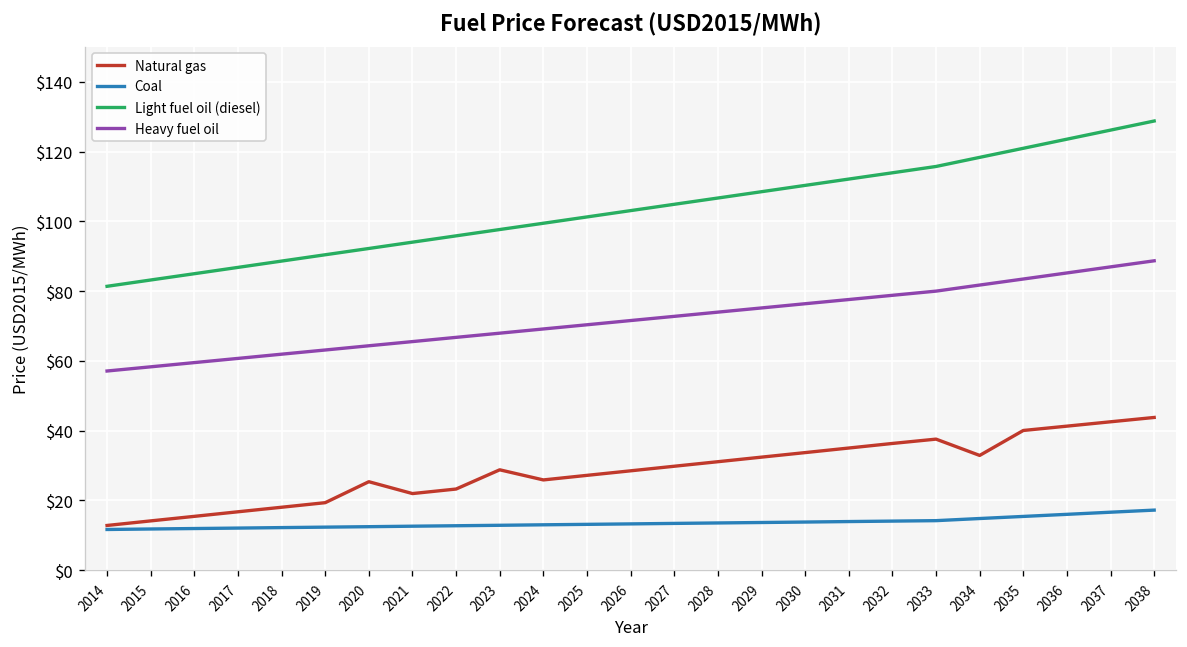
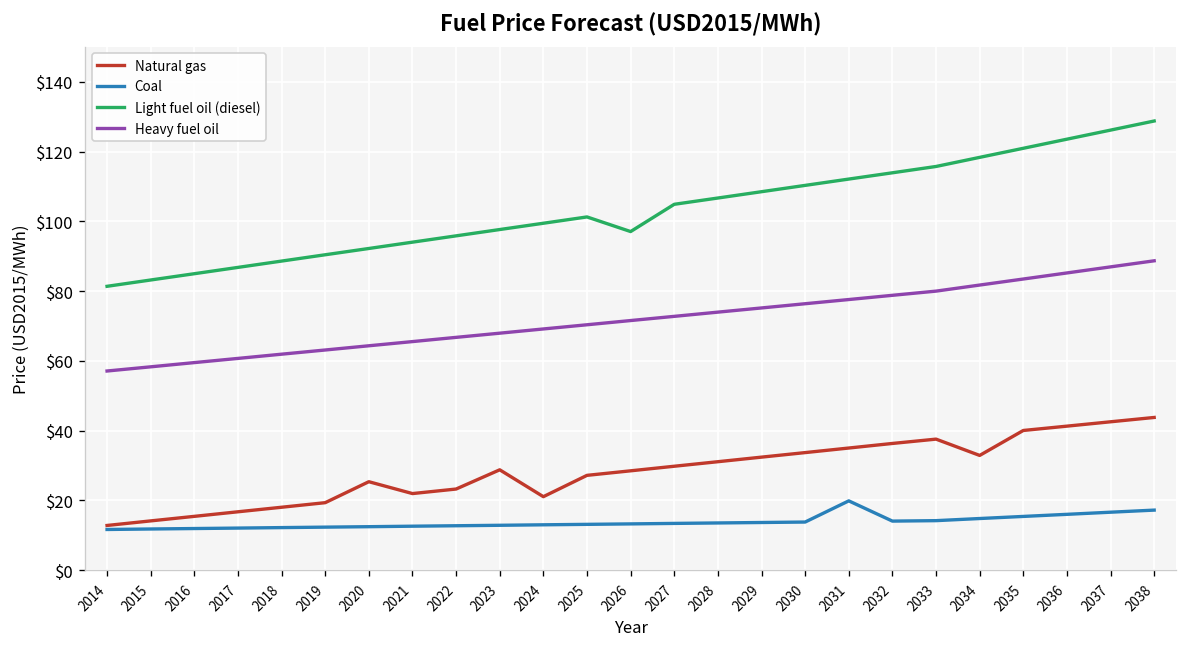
Natural gas, 2024: $26 -> $21
Light fuel oil (diesel), 2026: $103 -> $97
Coal, 2031: $14 -> $20
